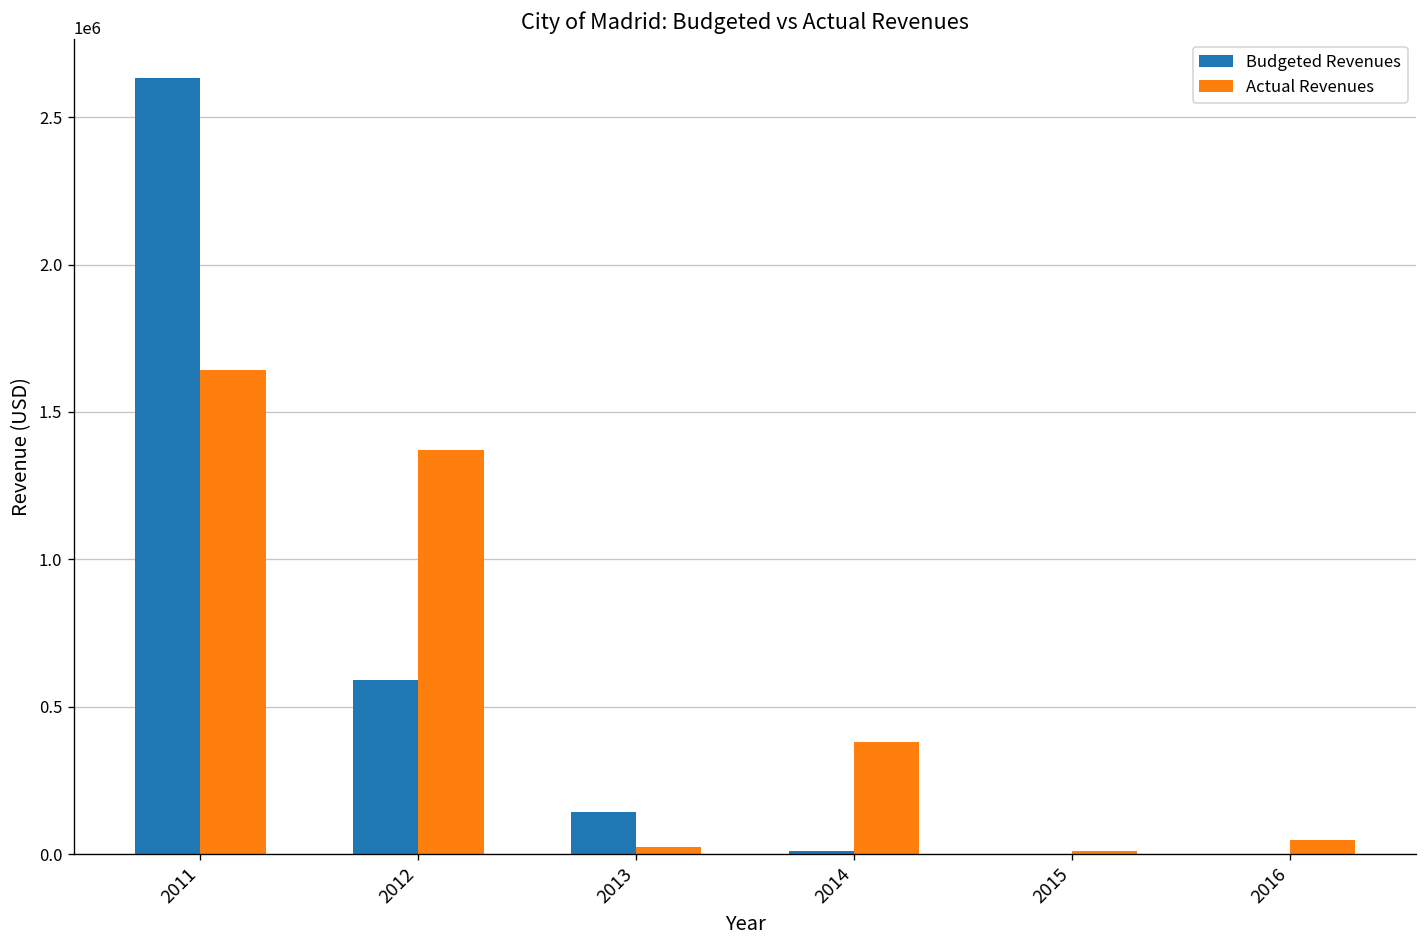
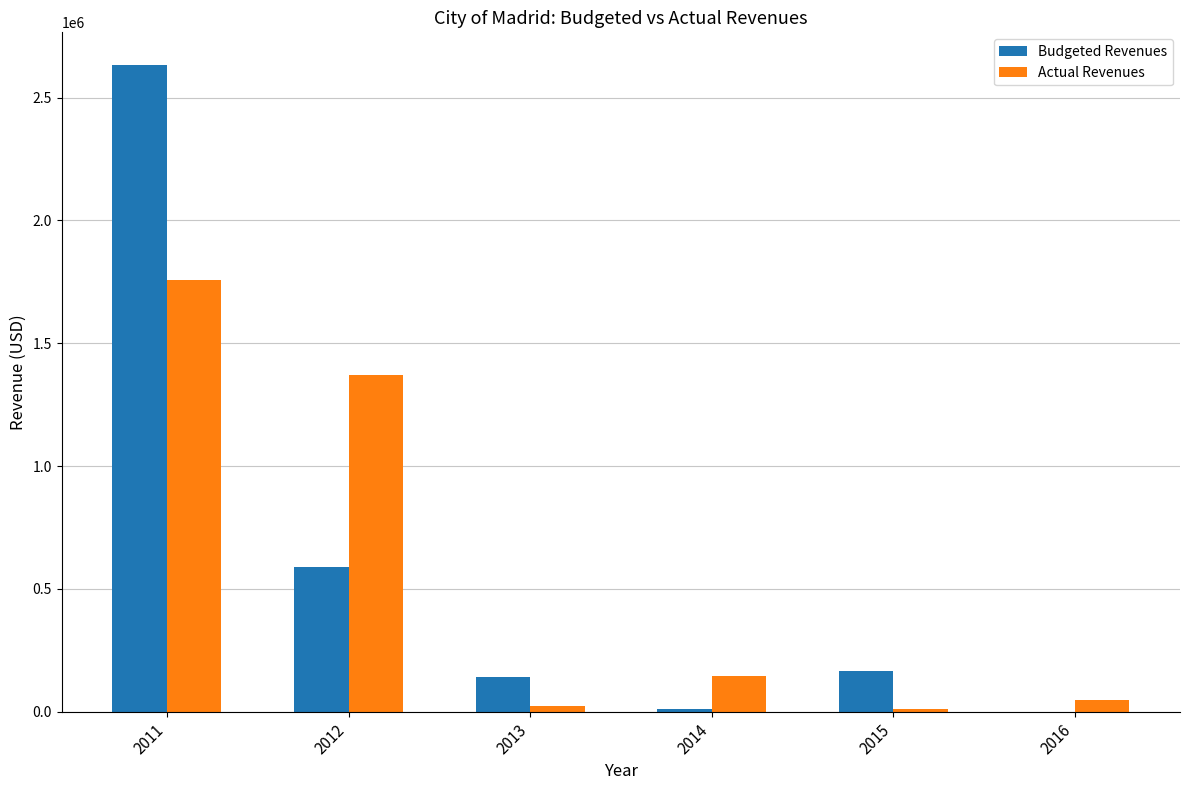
Actual Revenues, 2011: 1640000 -> 1760000
Actual Revenues, 2014: 380000 -> 150000
Budgeted Revenues, 2015: 0 -> 170000
